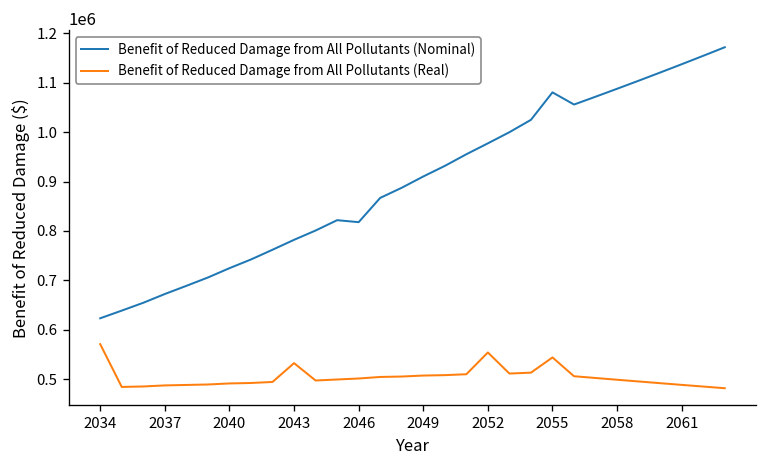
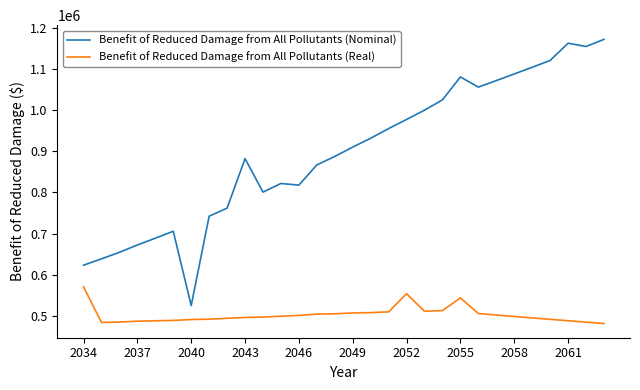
Benefit of Reduced Damage from All Pollutants (Nominal), 2040: 720000 -> 530000
Benefit of Reduced Damage from All Pollutants (Nominal), 2043: 780000 -> 880000
Benefit of Reduced Damage from All Pollutants (Real), 2043: 530000 -> 500000
Benefit of Reduced Damage from All Pollutants (Nominal), 2061: 1140000 -> 1160000
